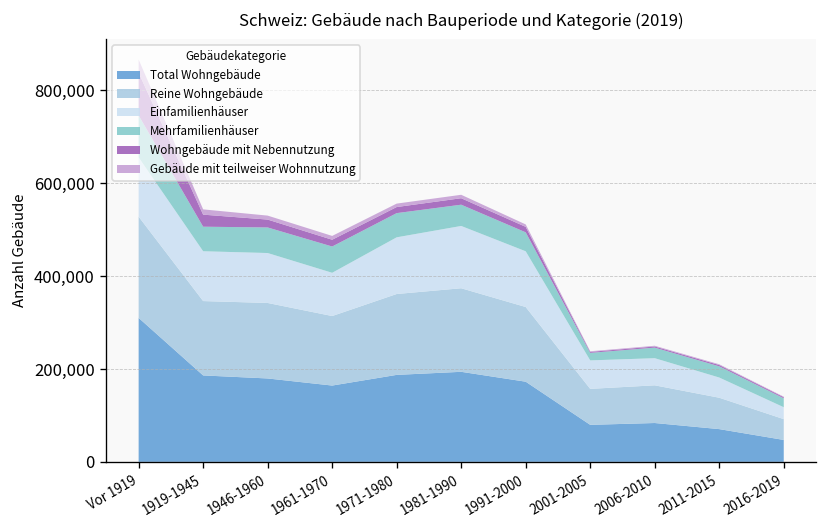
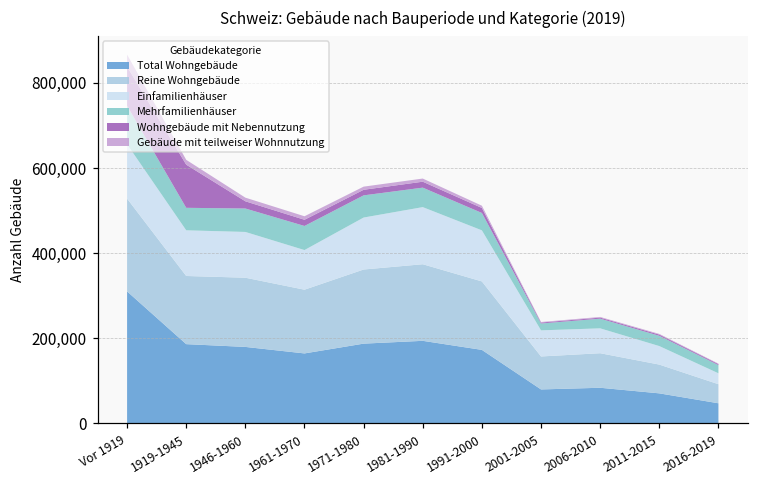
Wohngebäude mit Nebennutzung, 1919-1945: 30,000 -> 100,000
